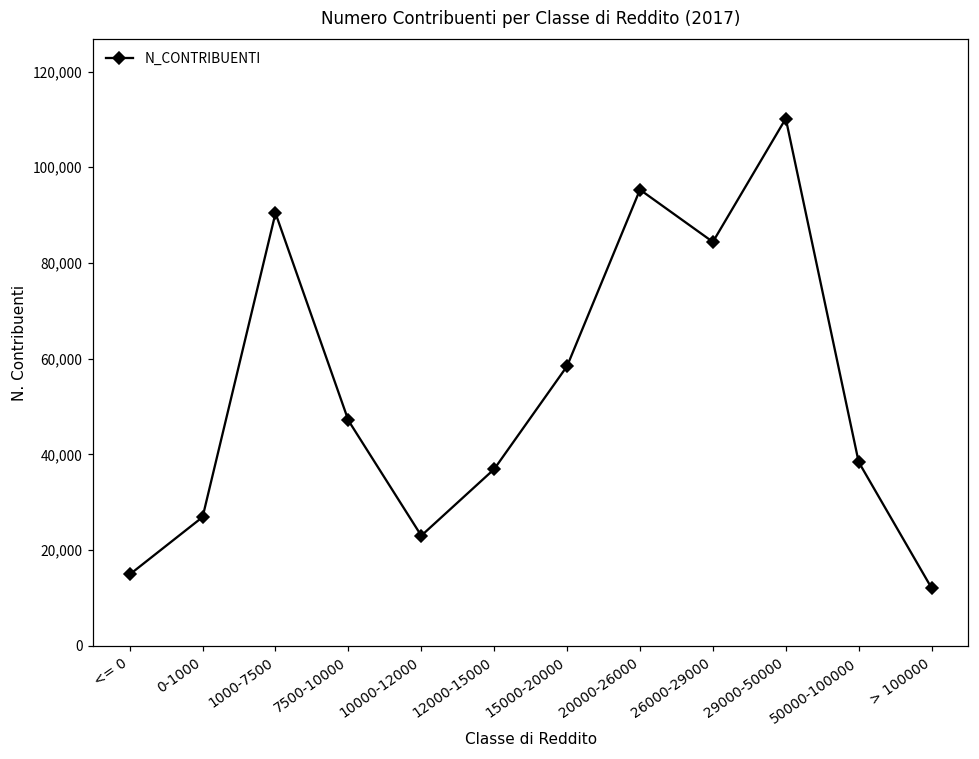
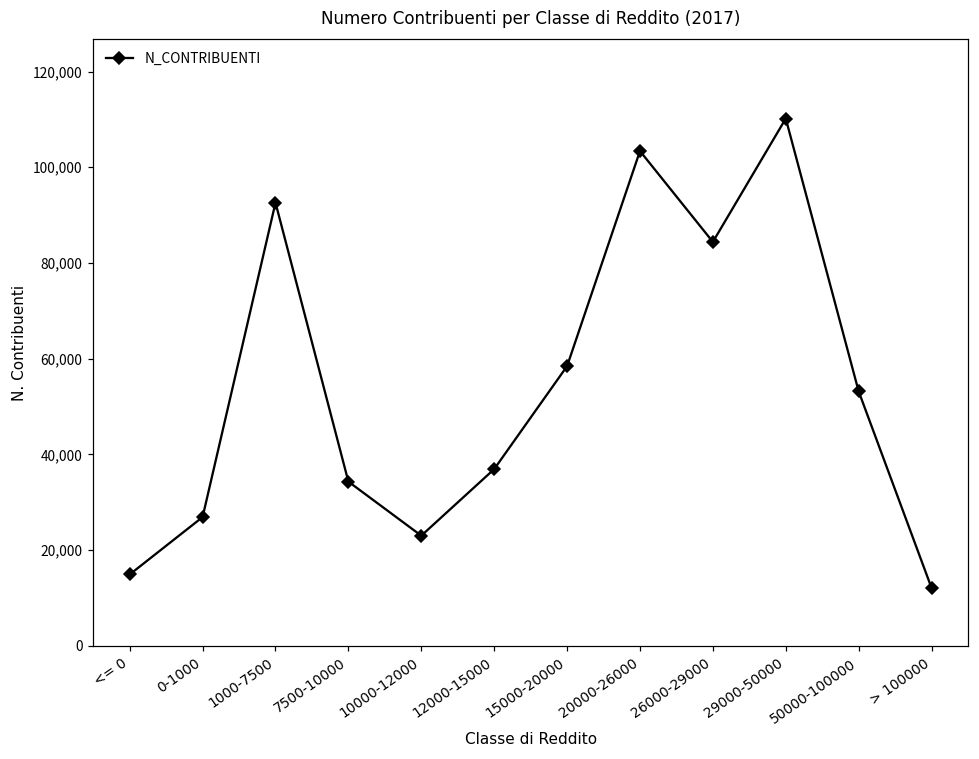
1000-7500: 90,000 -> 93,000
7500-10000: 47,000 -> 34,000
20000-26000: 95,000 -> 103,000
50000-100000: 38,000 -> 53,000
